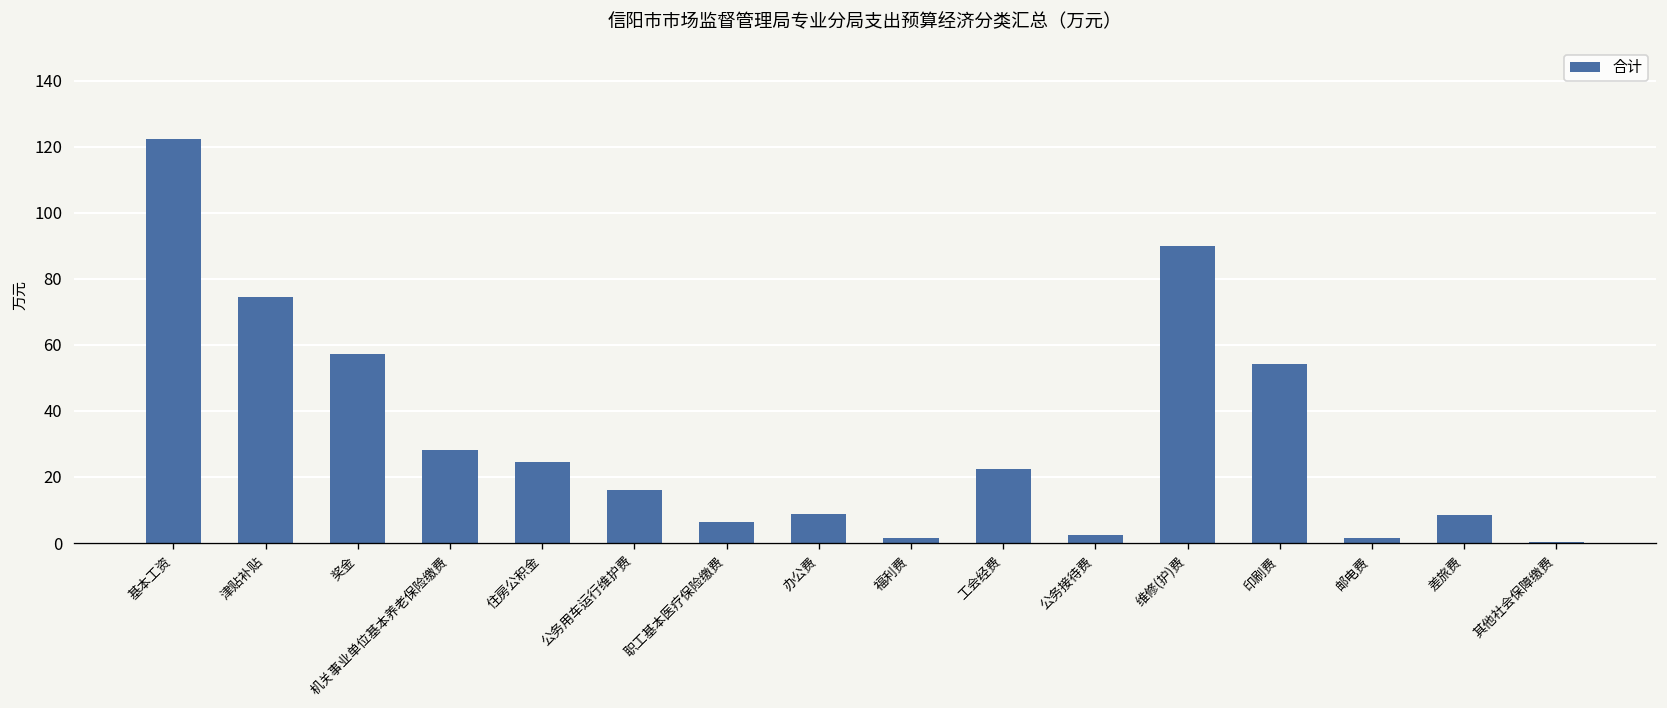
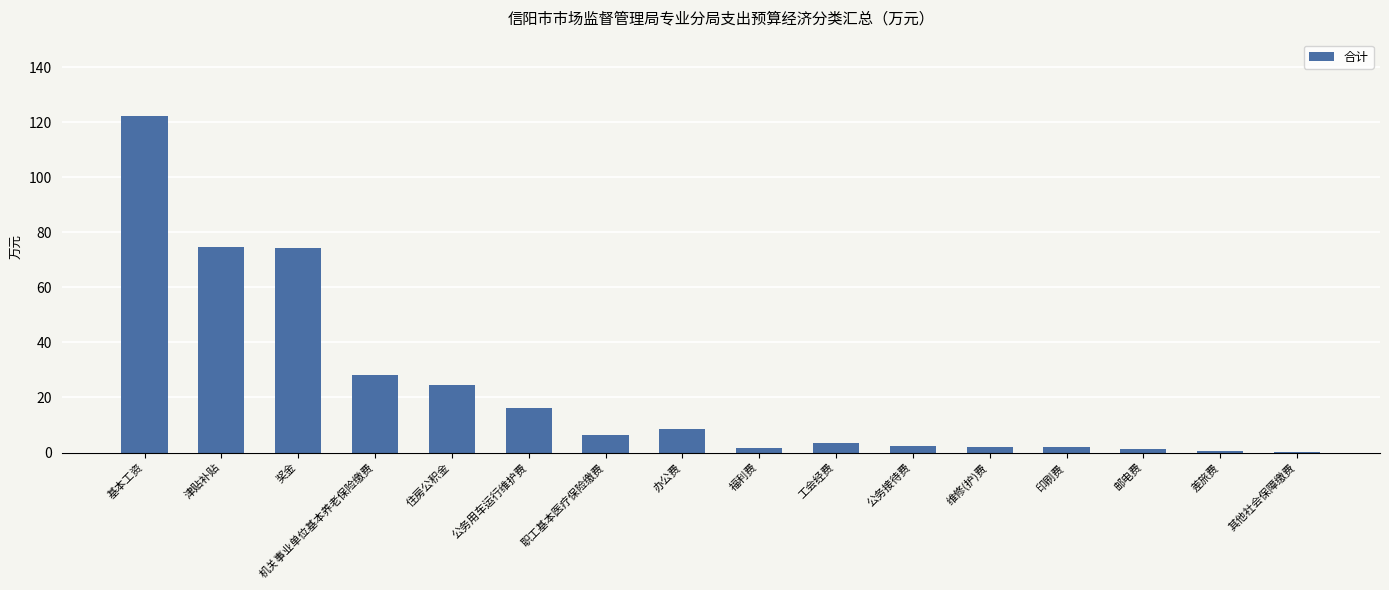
奖金: 57 -> 74
工会经费: 22 -> 4
维修(护)费: 90 -> 2
印刷费: 54 -> 2
差旅费: 9 -> 1
